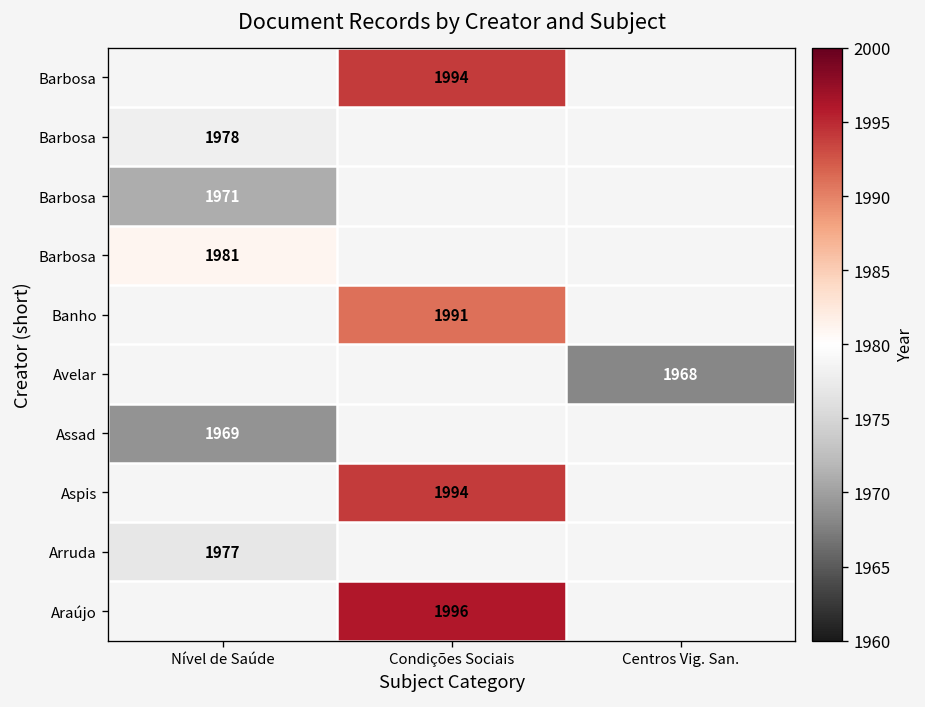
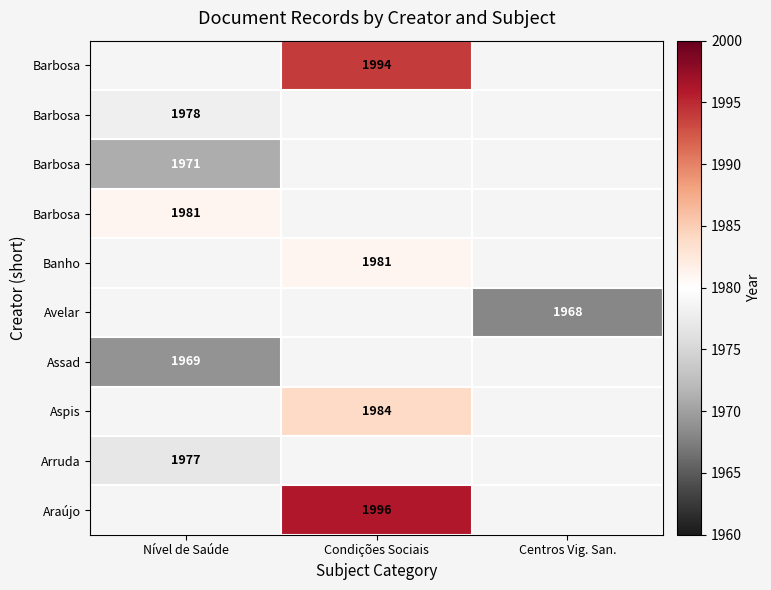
Banho, Condições Sociais: 1991 -> 1981
Aspis, Condições Sociais: 1994 -> 1984
